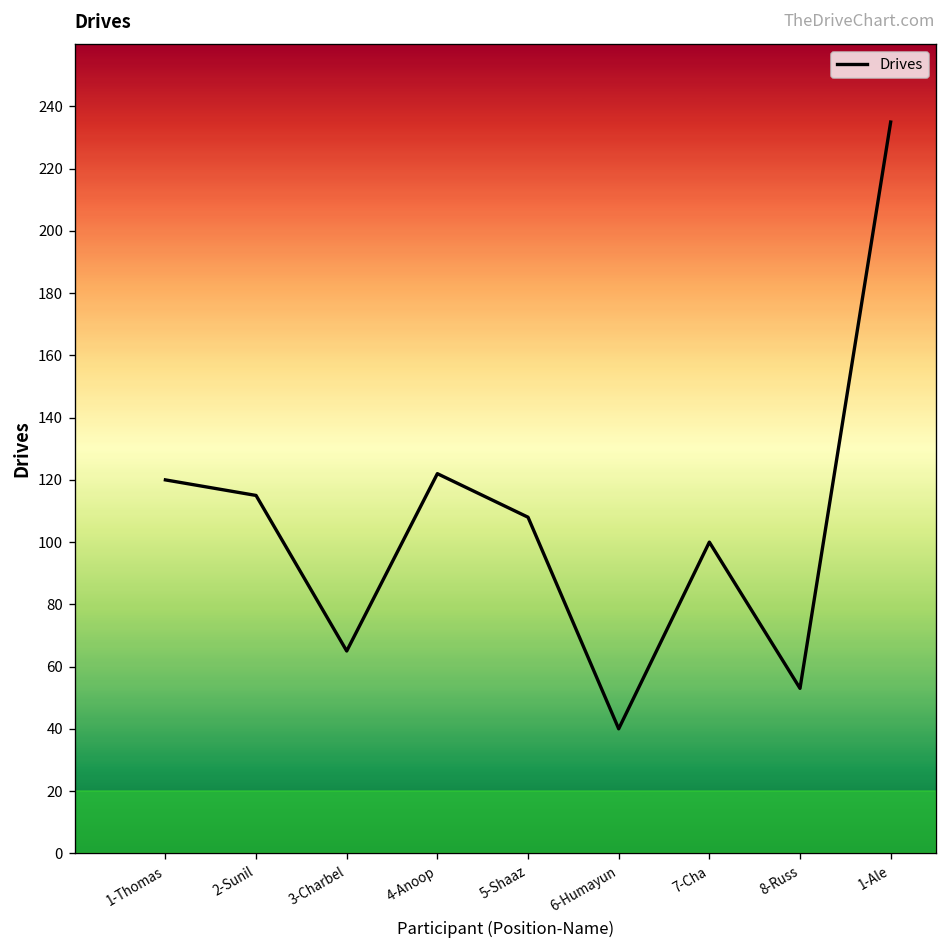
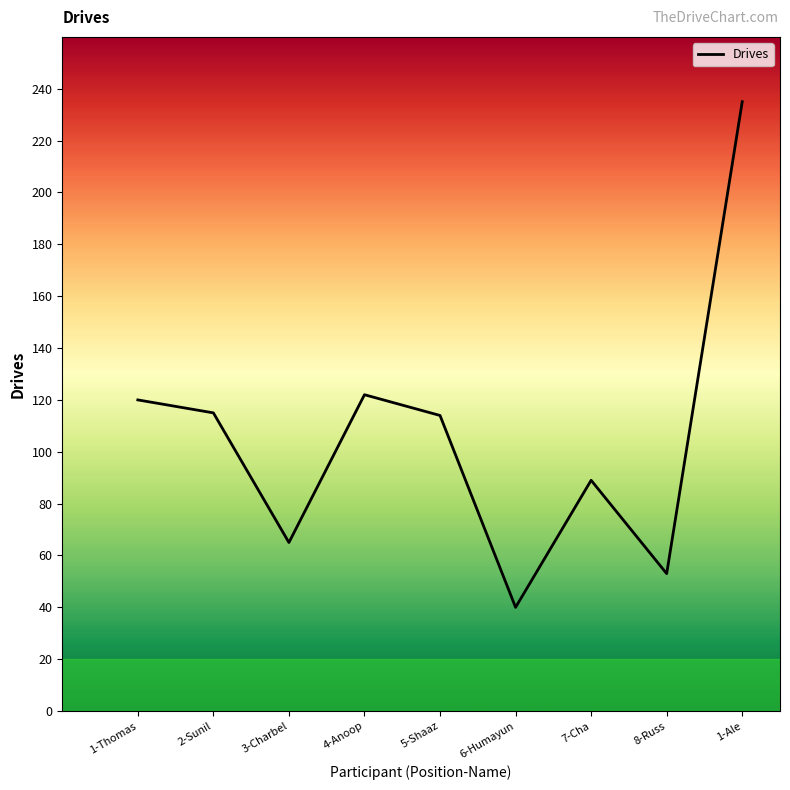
5-Shaaz: 108 -> 114
7-Cha: 100 -> 89
